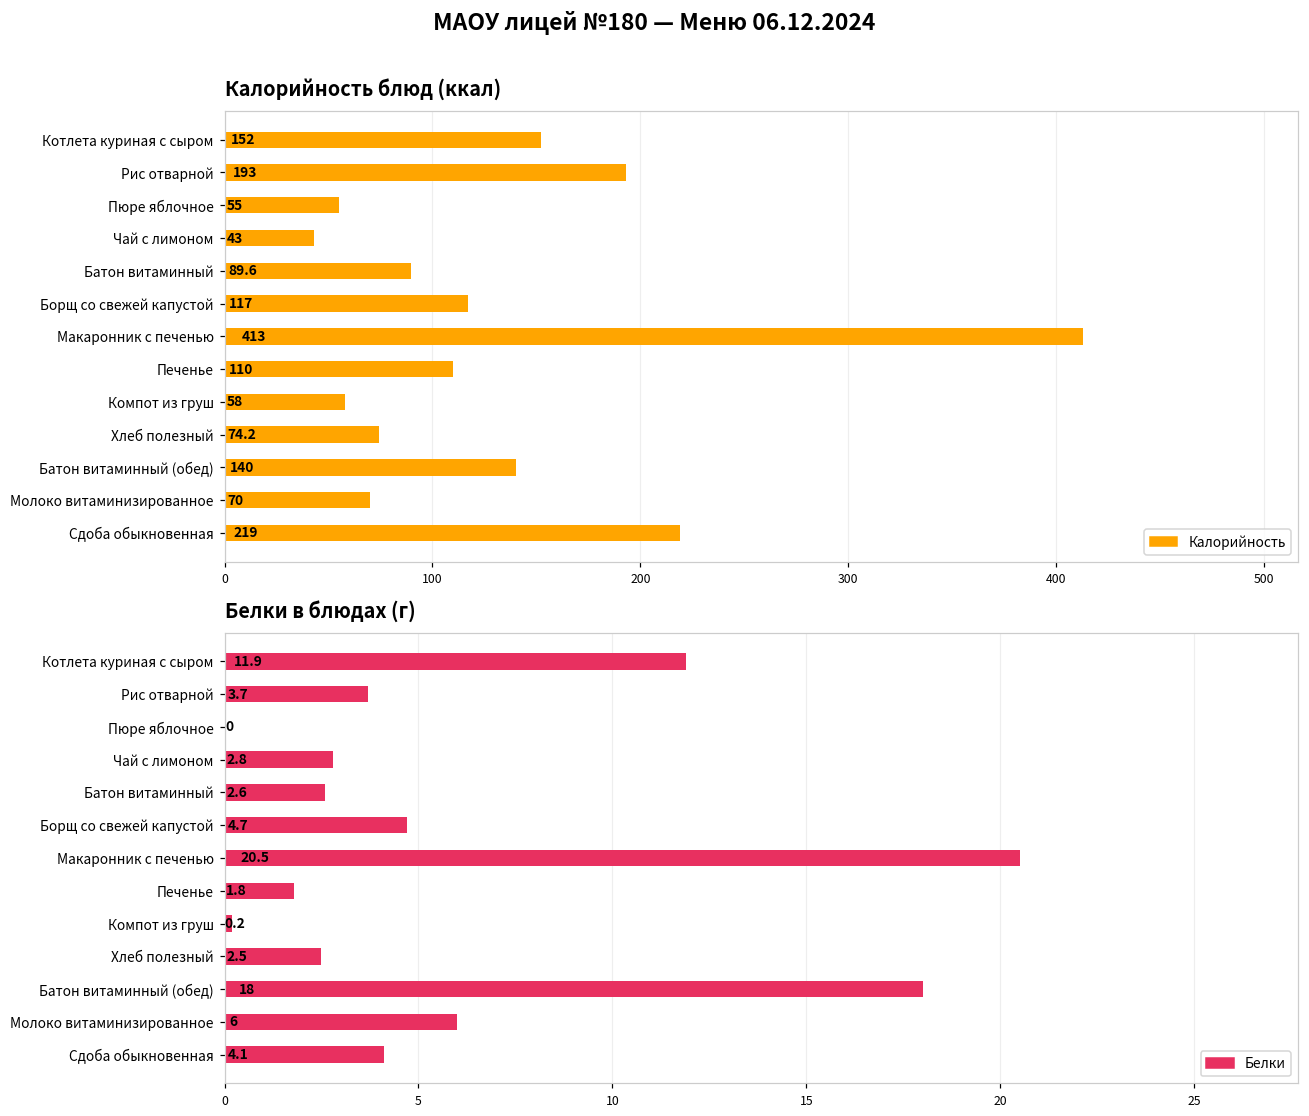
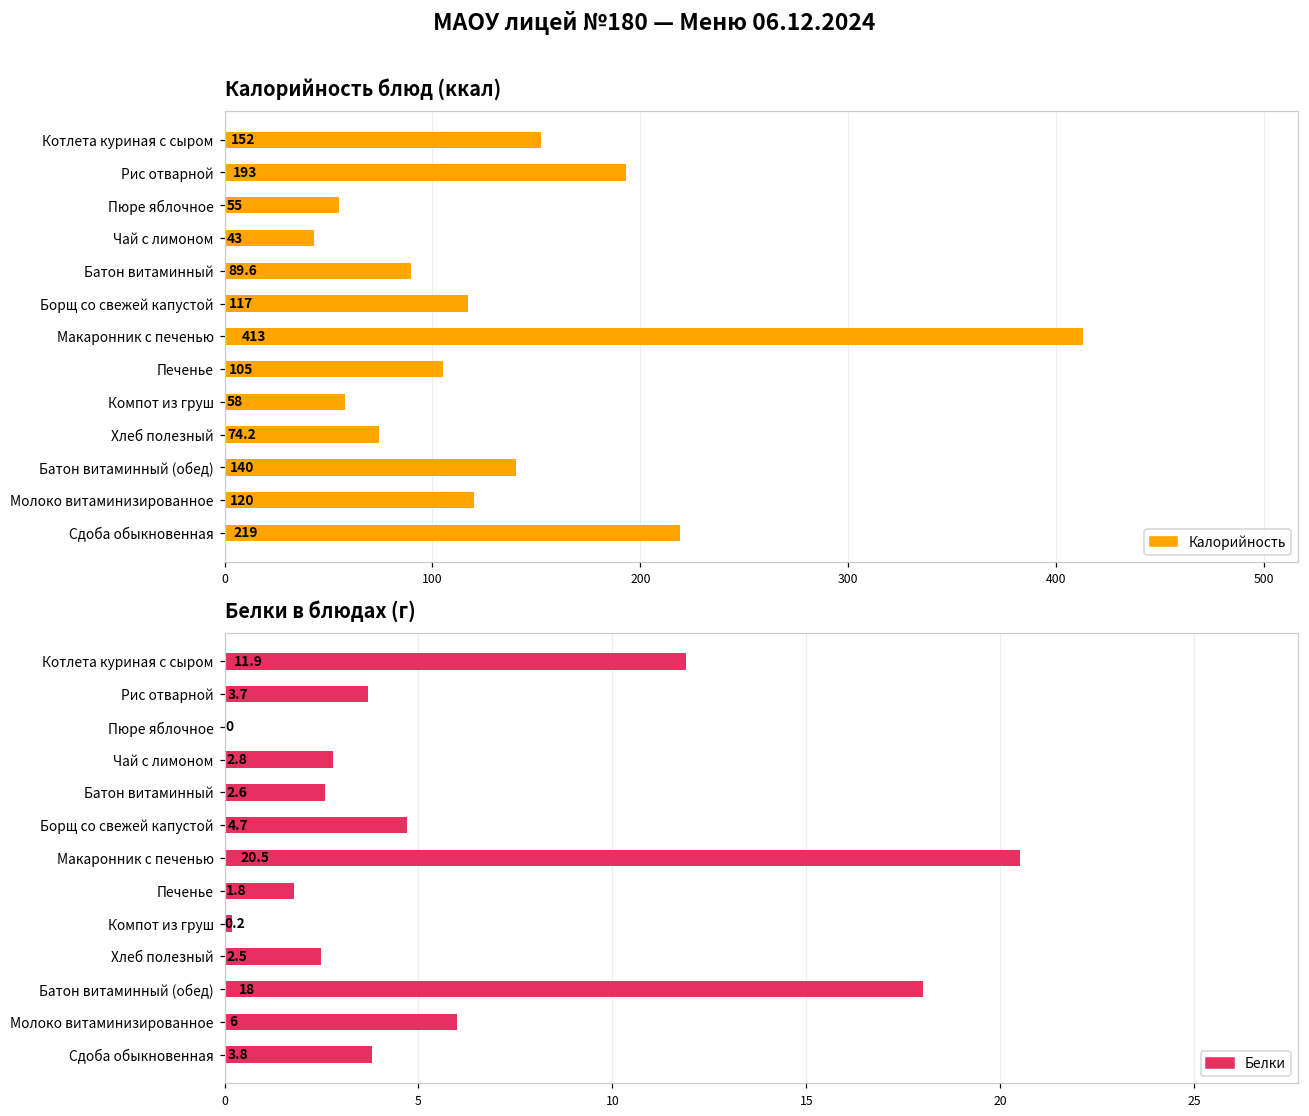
Калорийность блюд (ккал), Печенье: 110 -> 105
Калорийность блюд (ккал), Молоко витаминизированное: 70 -> 120
Белки в блюдах (г), Сдоба обыкновенная: 4.1 -> 3.8
